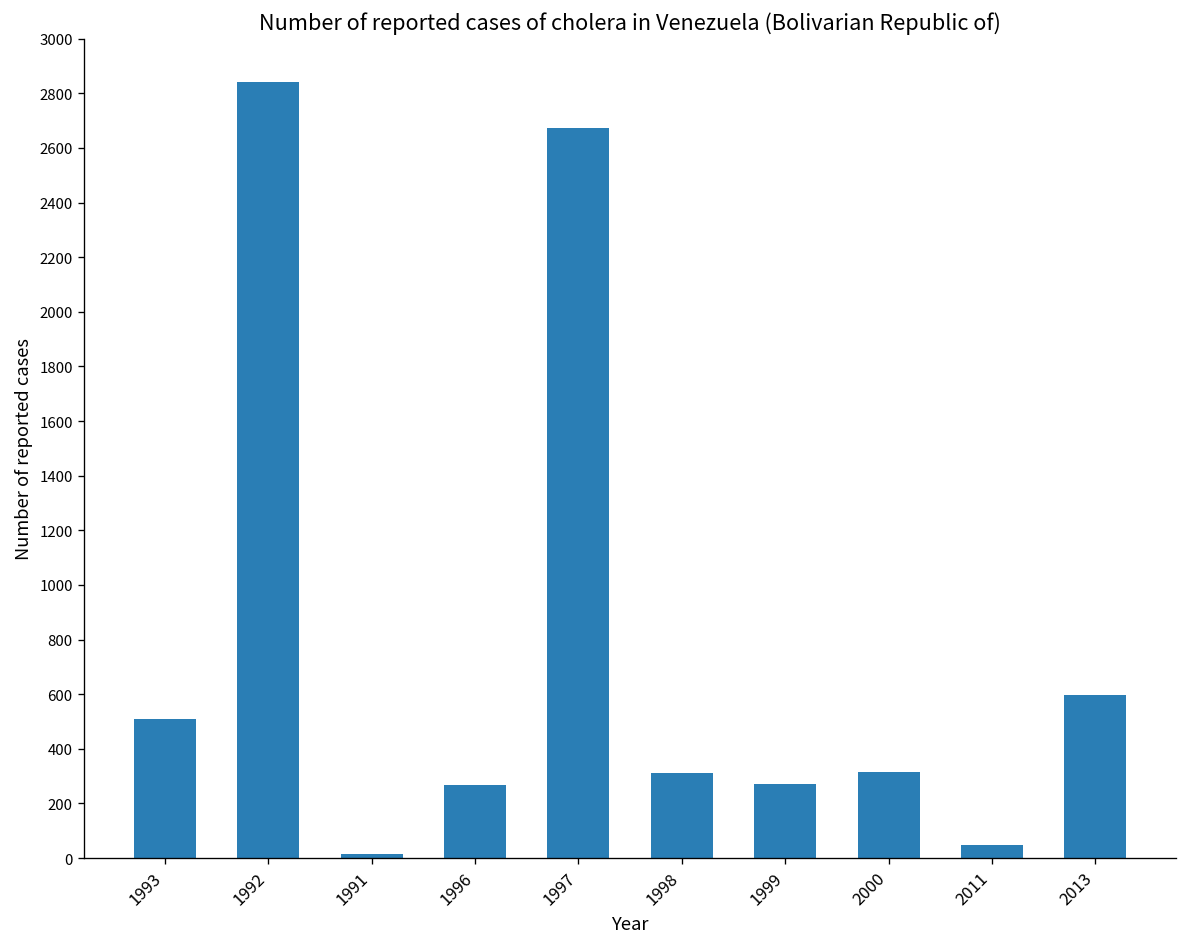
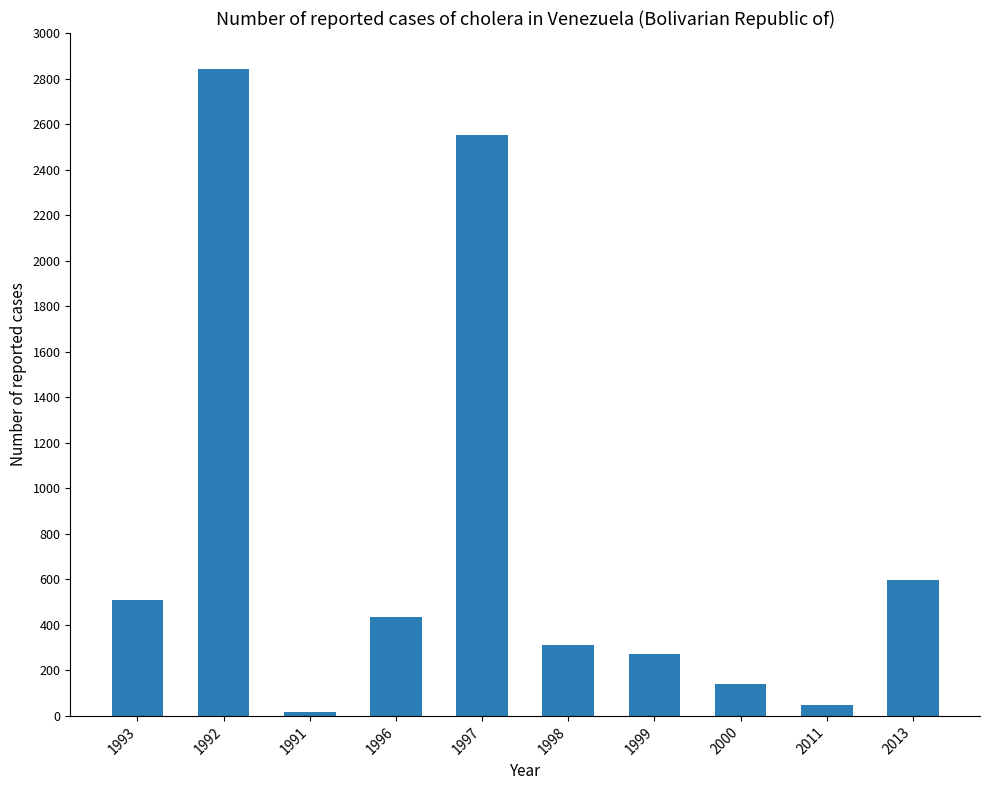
1996: 270 -> 440
1997: 2670 -> 2550
2000: 320 -> 140
